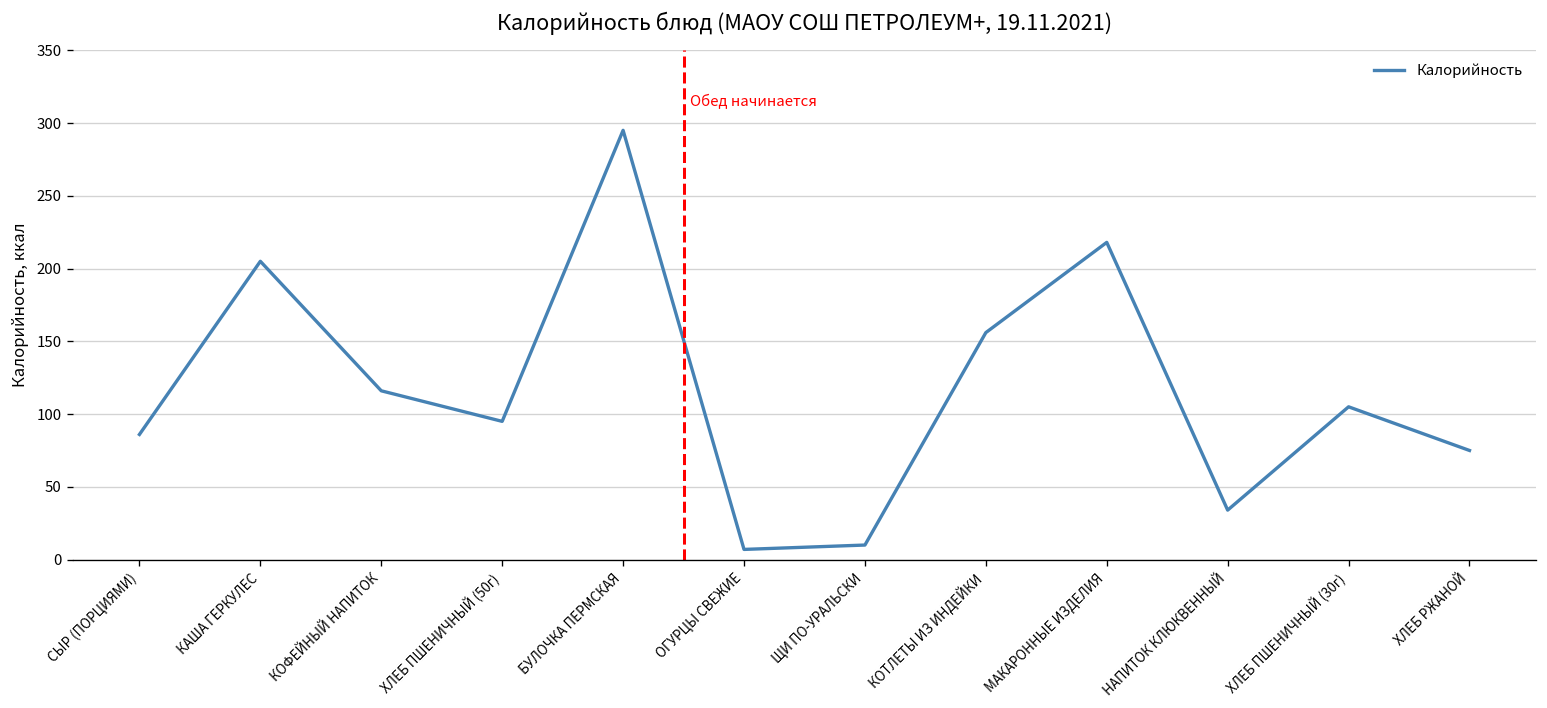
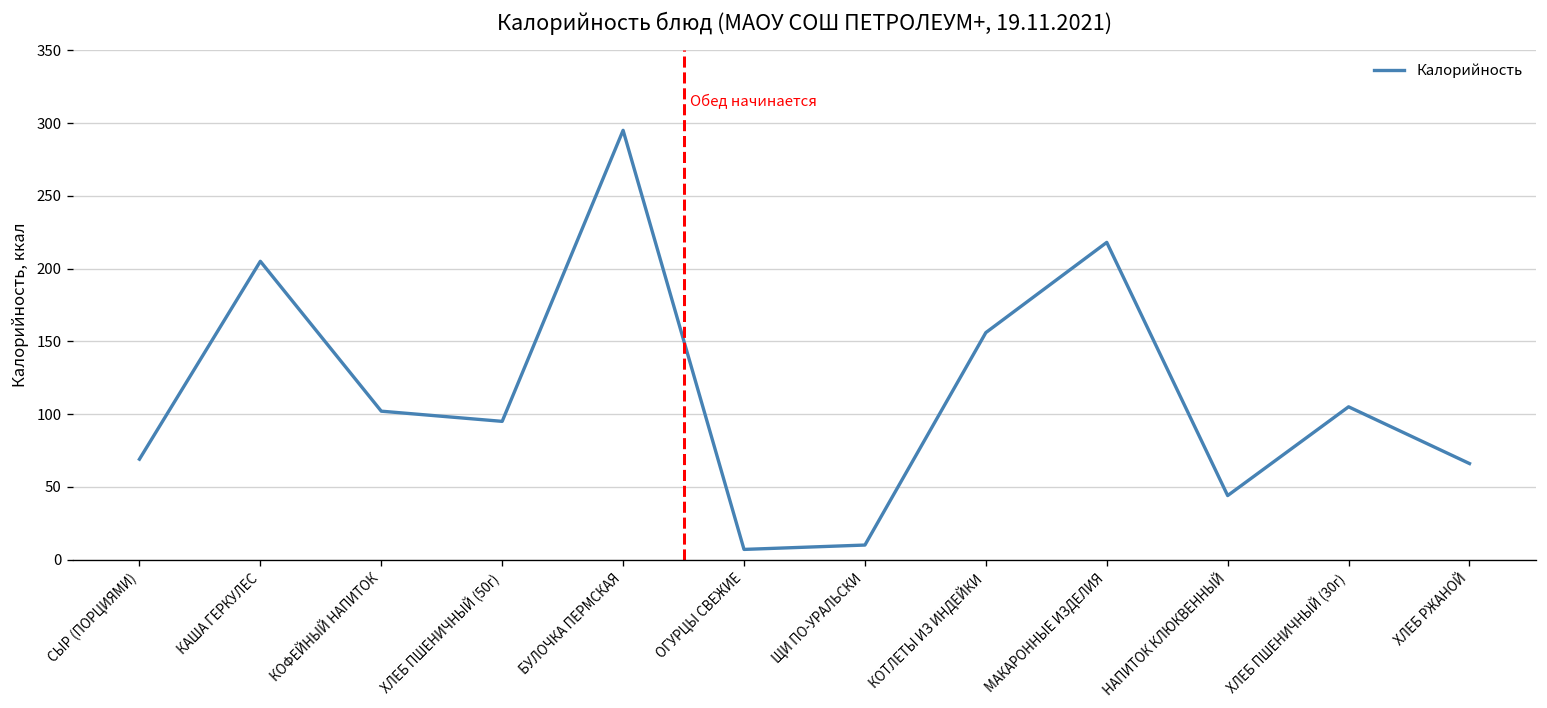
СЫР (ПОРЦИЯМИ): 86 -> 69
КОФЕЙНЫЙ НАПИТОК: 116 -> 102
НАПИТОК КЛЮКВЕННЫЙ: 34 -> 44
ХЛЕБ РЖАНОЙ: 75 -> 66
